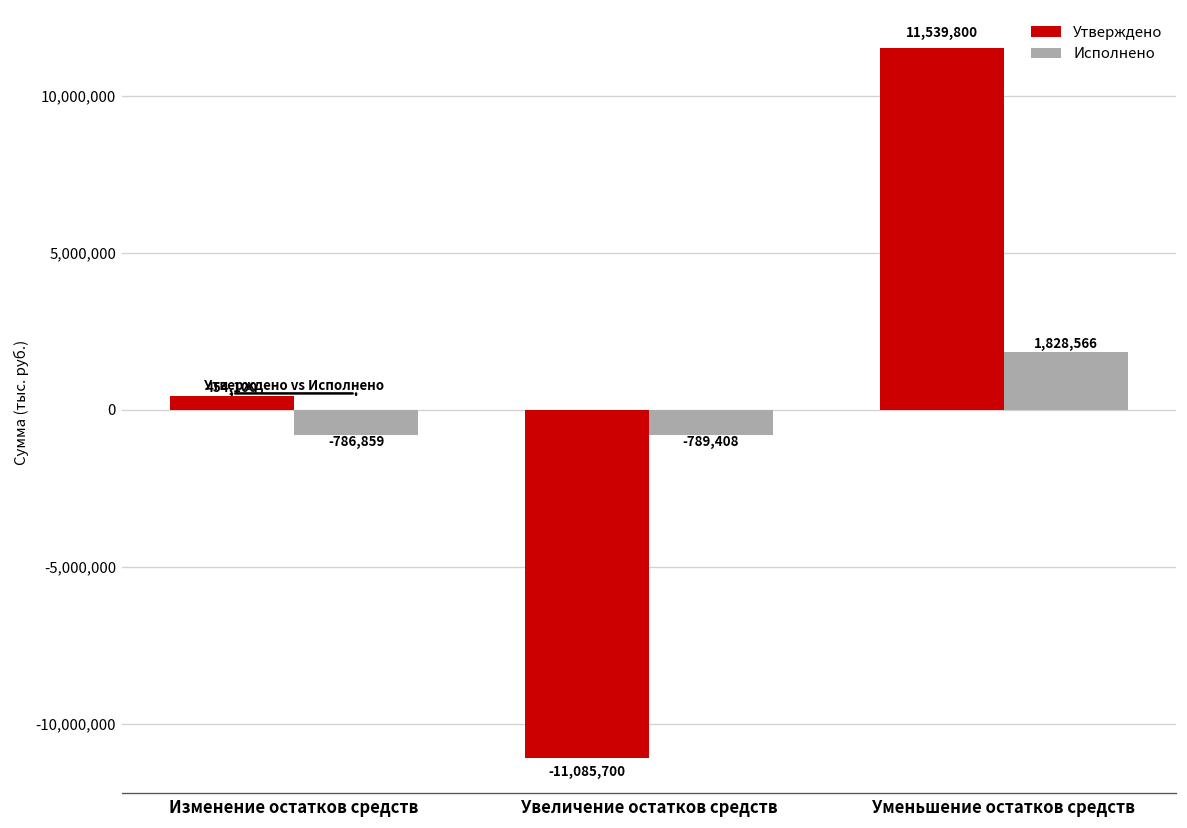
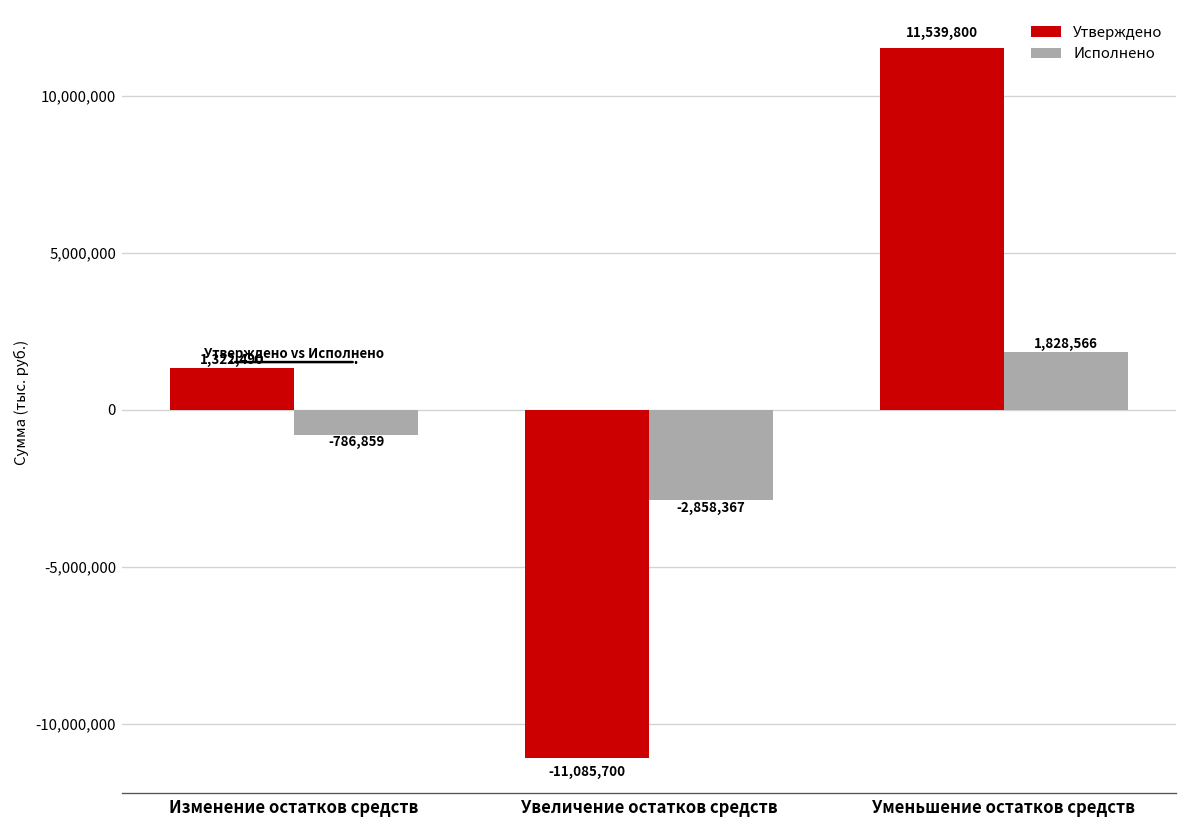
Утверждено, Изменение остатков средств: 454,100 -> 1,322,490
Исполнено, Увеличение остатков средств: -789,408 -> -2,858,367
